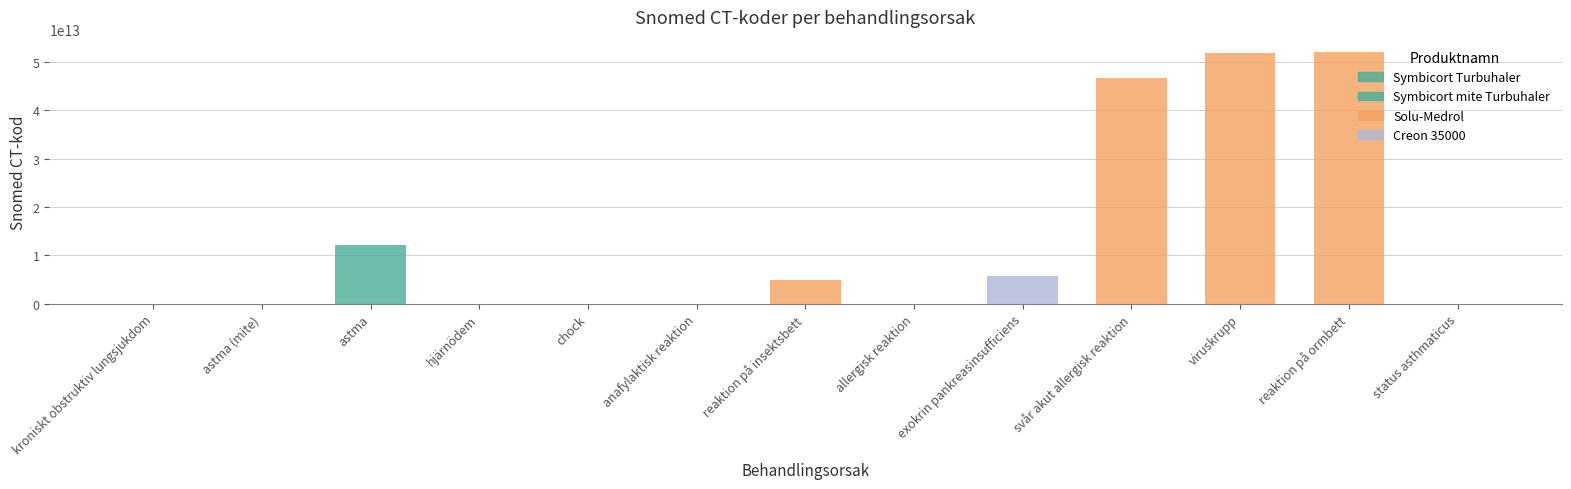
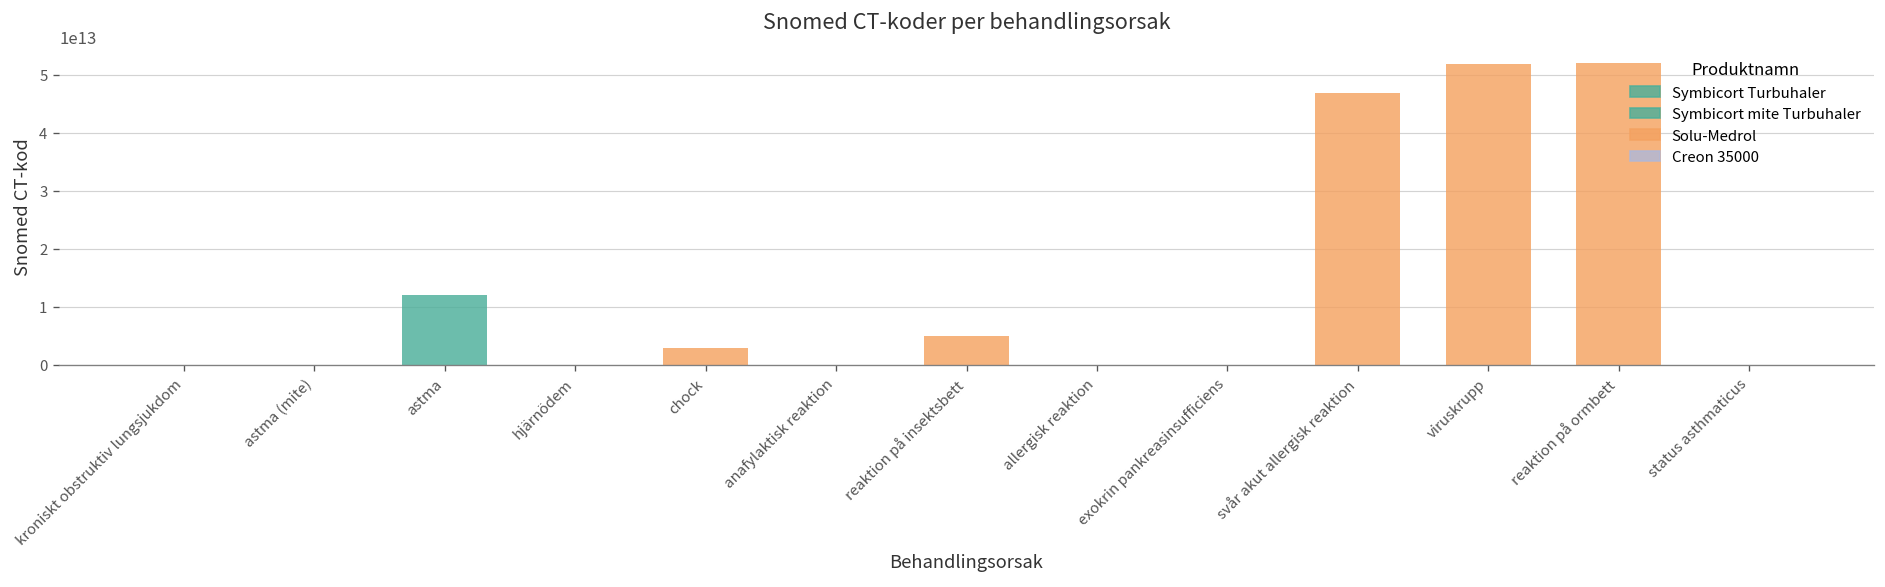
chock: 0 -> 3000000000000
exokrin pankreasinsufficiens: 6000000000000 -> 0
